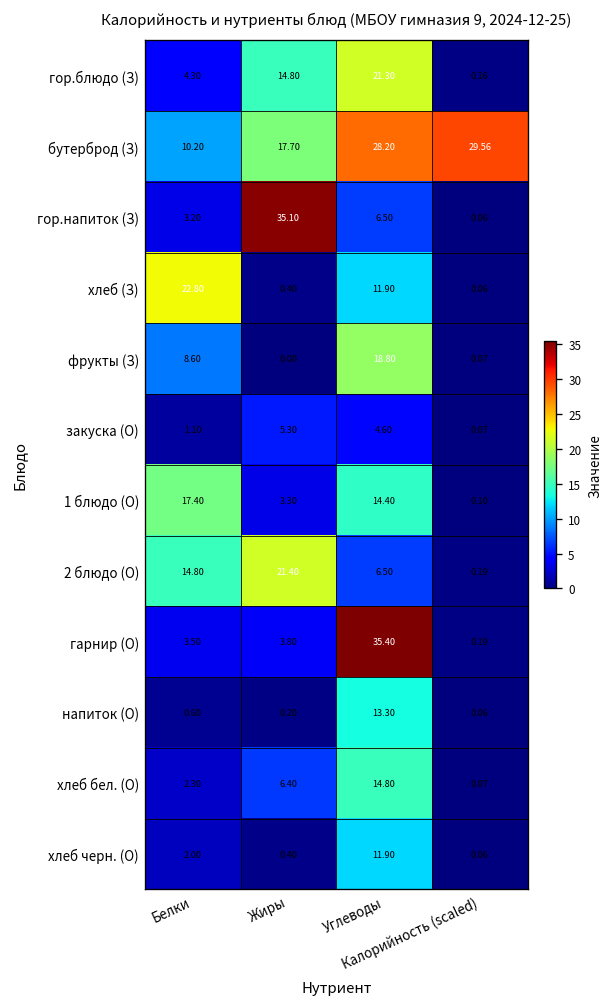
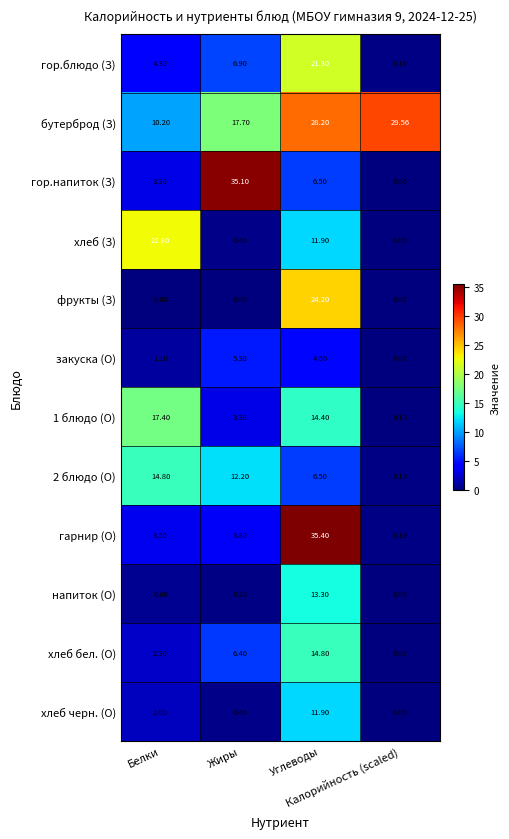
гор.блюдо (З), Жиры: 14.80 -> 6.90
фрукты (З), Белки: 8.60 -> 0.00
фрукты (З), Углеводы: 18.80 -> 24.20
2 блюдо (О), Жиры: 21.40 -> 12.20
